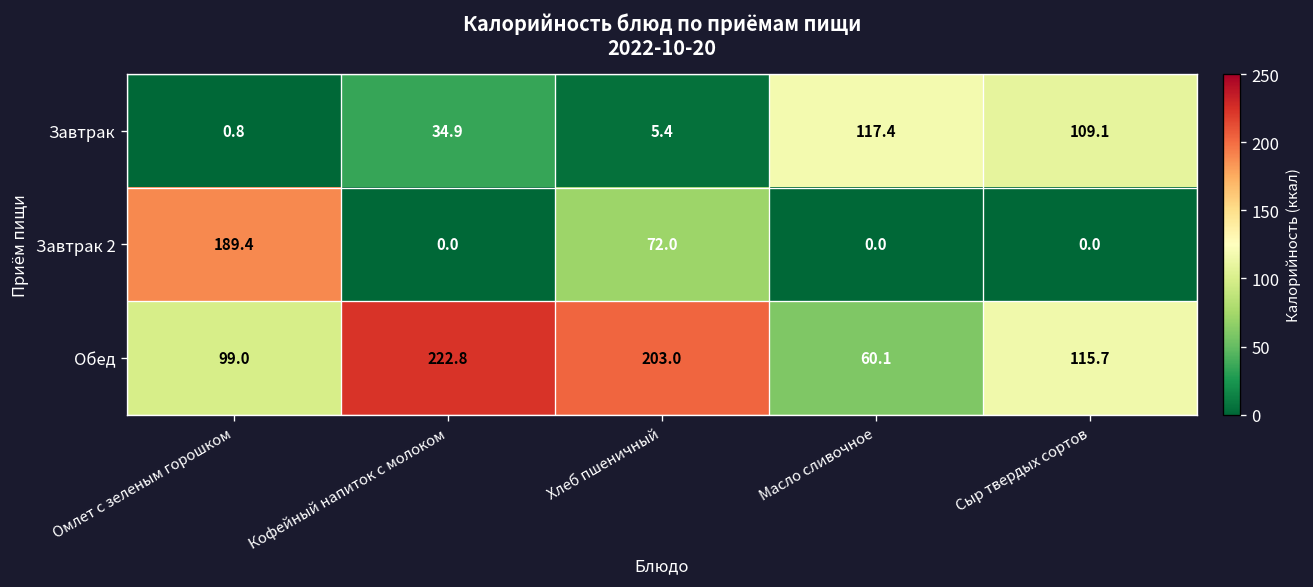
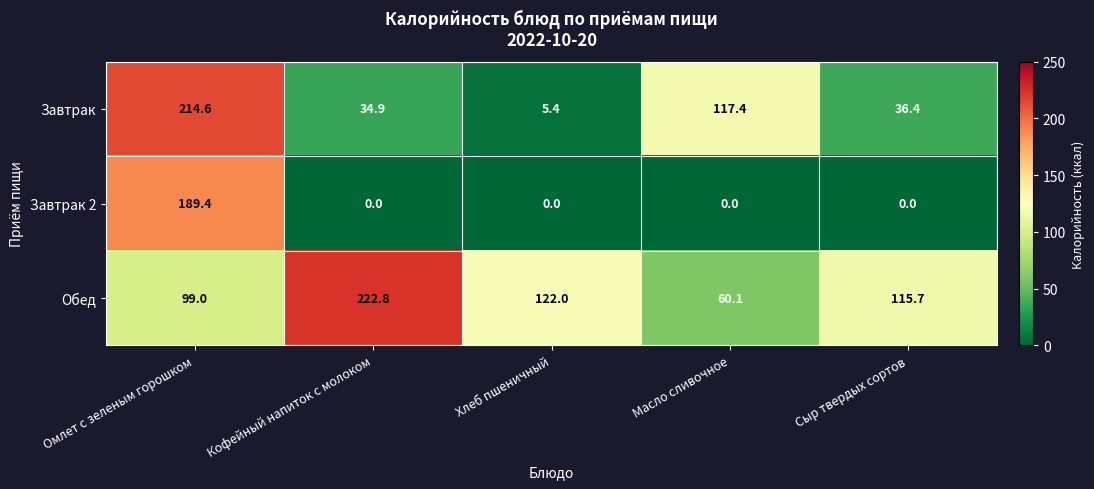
Завтрак, Омлет с зеленым горошком: 0.8 -> 214.6
Завтрак, Сыр твердых сортов: 109.1 -> 36.4
Завтрак 2, Хлеб пшеничный: 72.0 -> 0.0
Обед, Хлеб пшеничный: 203.0 -> 122.0
